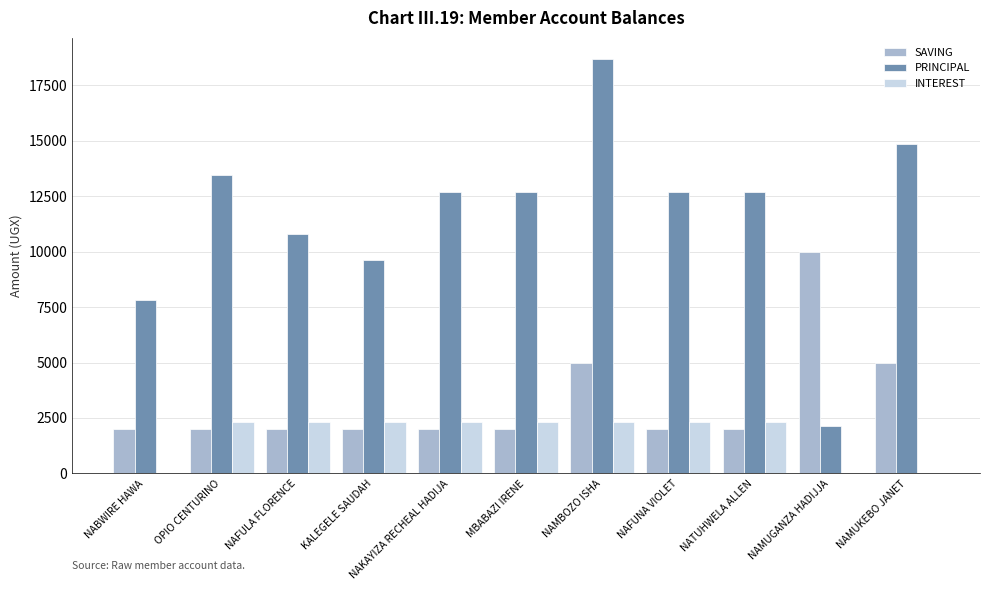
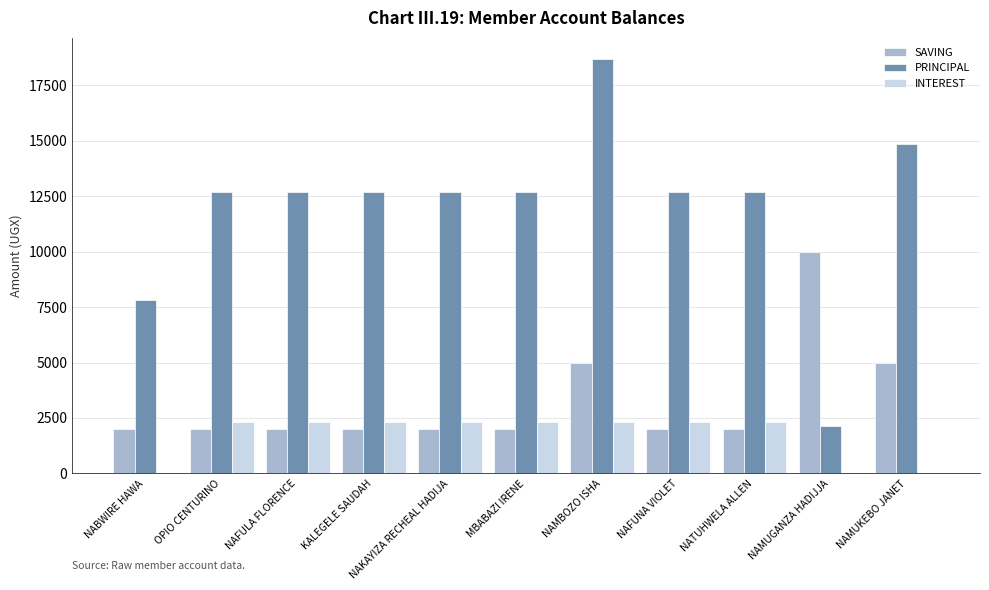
PRINCIPAL, OPIO CENTURINO: 13400 -> 12700
PRINCIPAL, NAFULA FLORENCE: 10800 -> 12700
PRINCIPAL, KALEGELE SAUDAH: 9600 -> 12700
